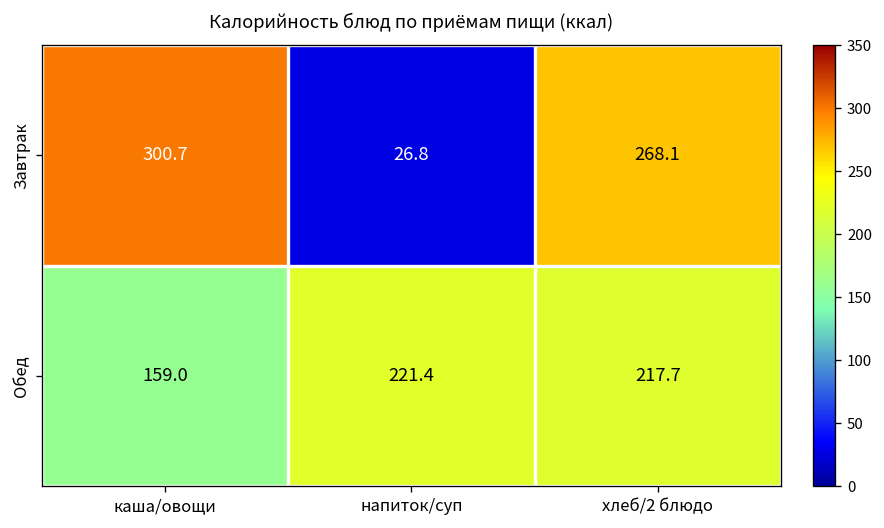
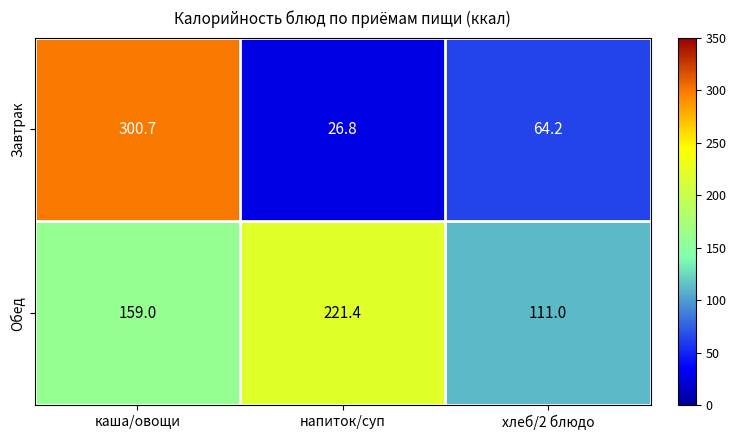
Завтрак, хлеб/2 блюдо: 268.1 -> 64.2
Обед, хлеб/2 блюдо: 217.7 -> 111.0
